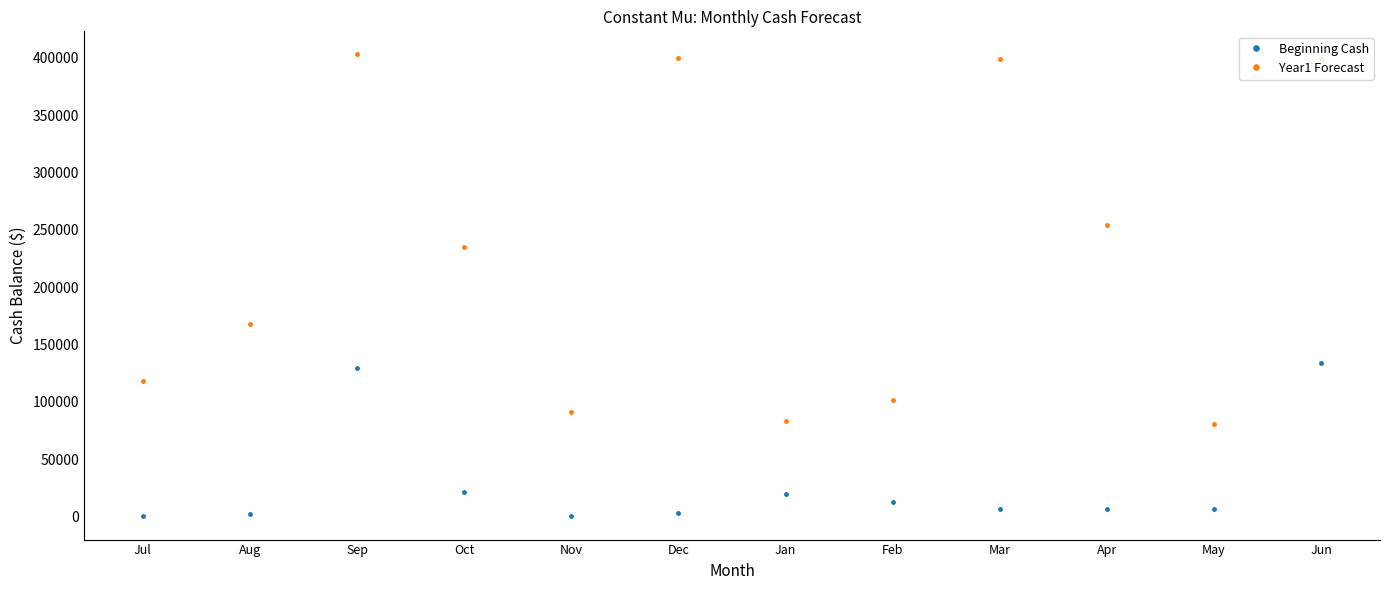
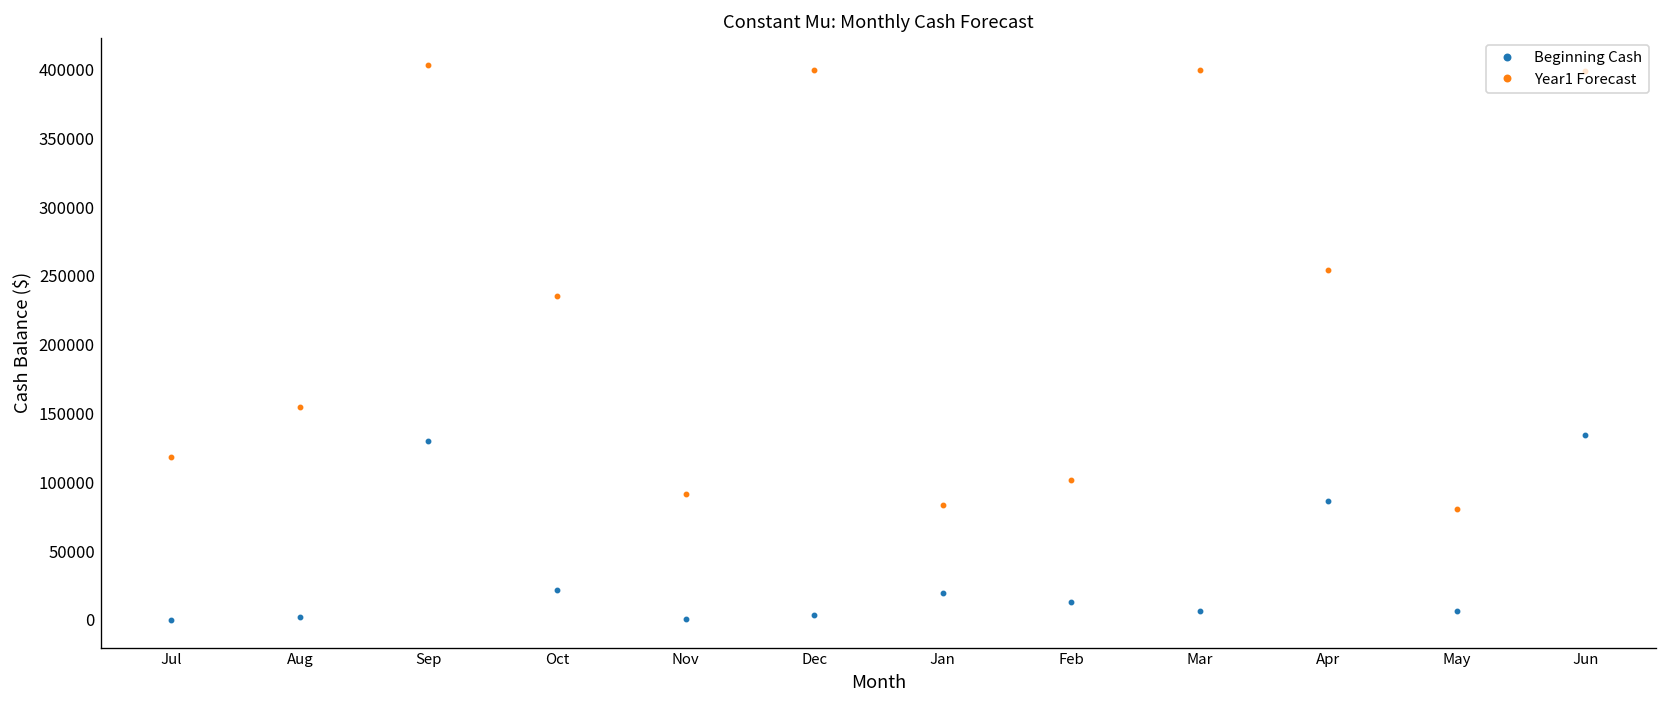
Year1 Forecast, Aug: 168000 -> 155000
Beginning Cash, Apr: 6000 -> 86000
